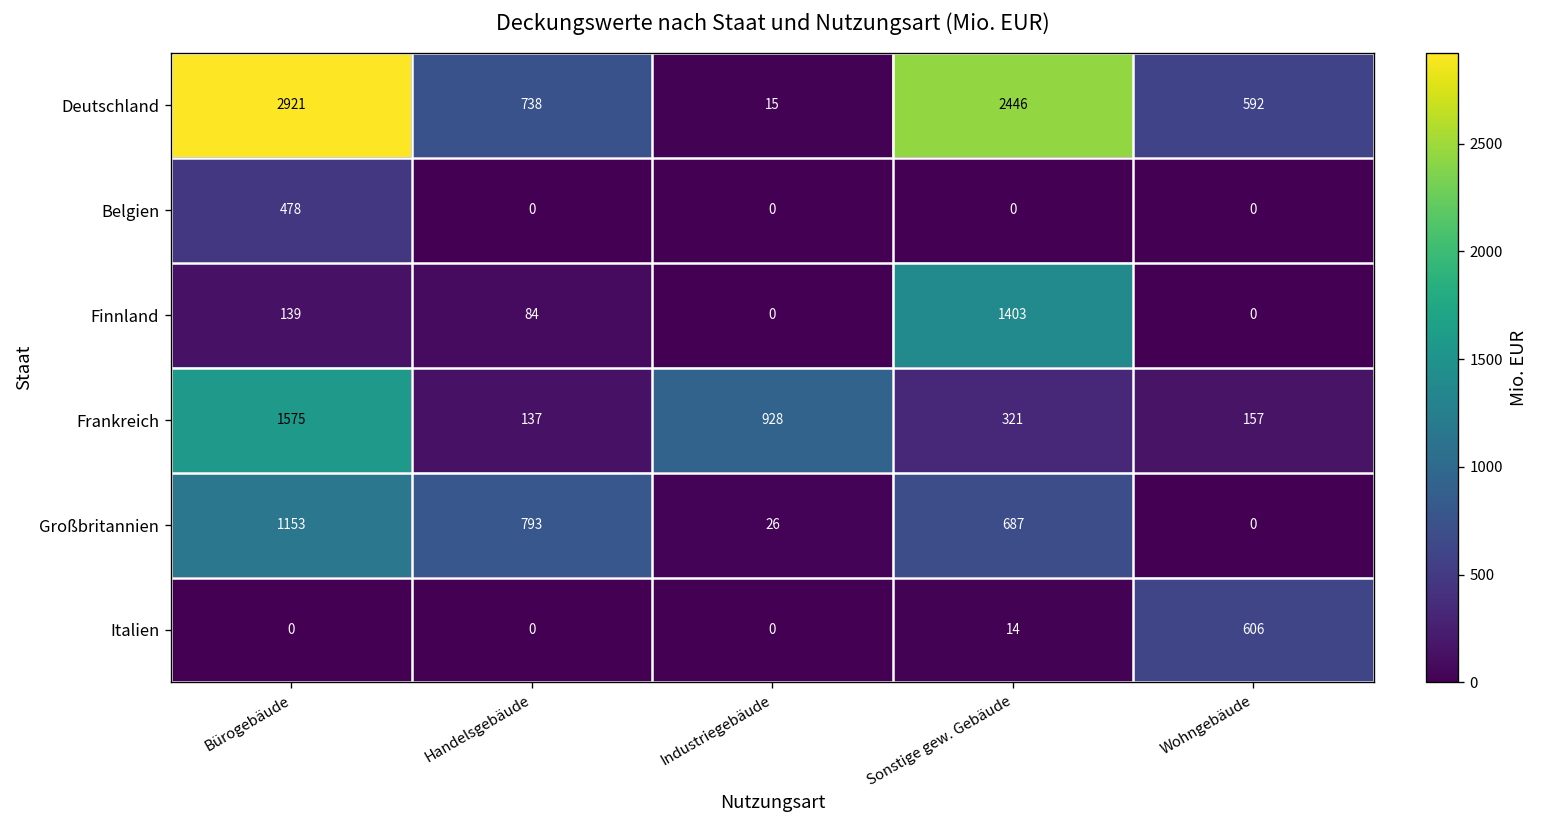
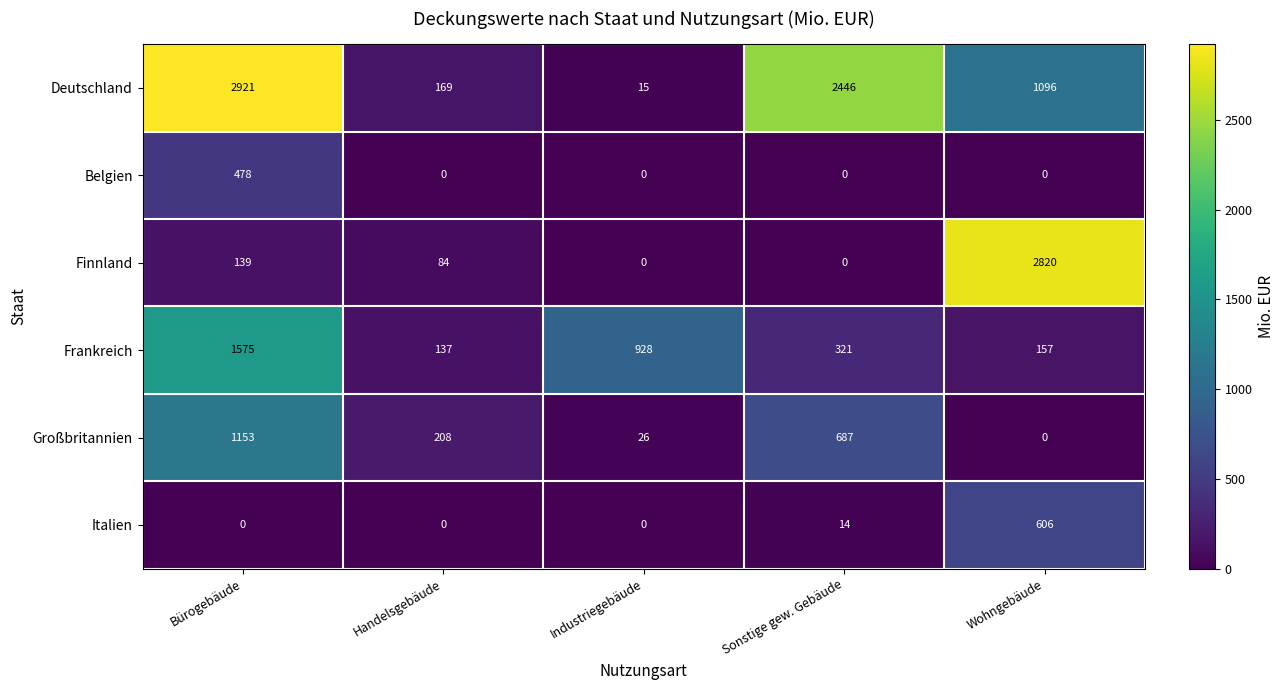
Deutschland, Handelsgebäude: 738 -> 169
Deutschland, Wohngebäude: 592 -> 1096
Finnland, Sonstige gew. Gebäude: 1403 -> 0
Finnland, Wohngebäude: 0 -> 2820
Großbritannien, Handelsgebäude: 793 -> 208
